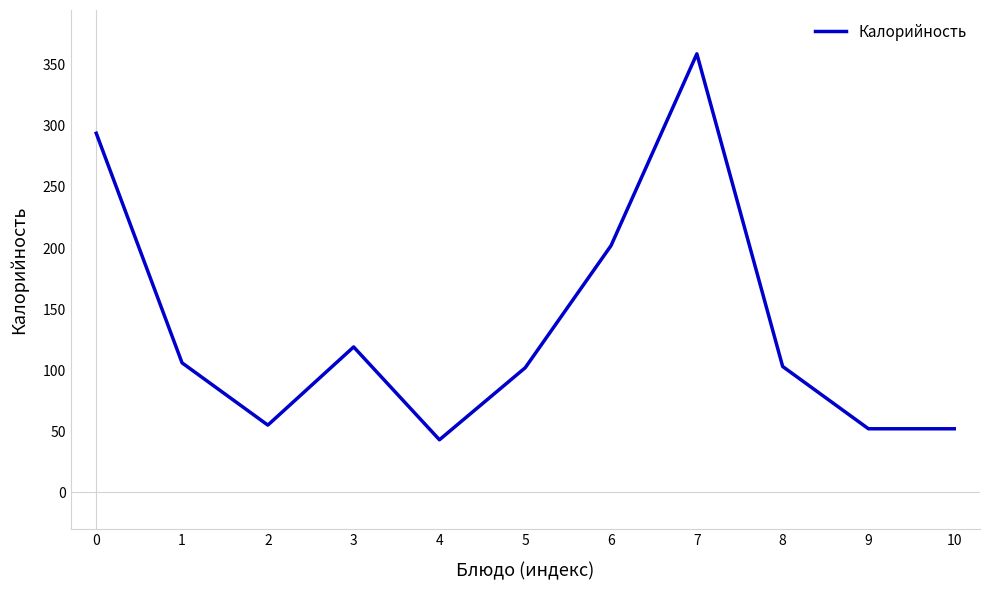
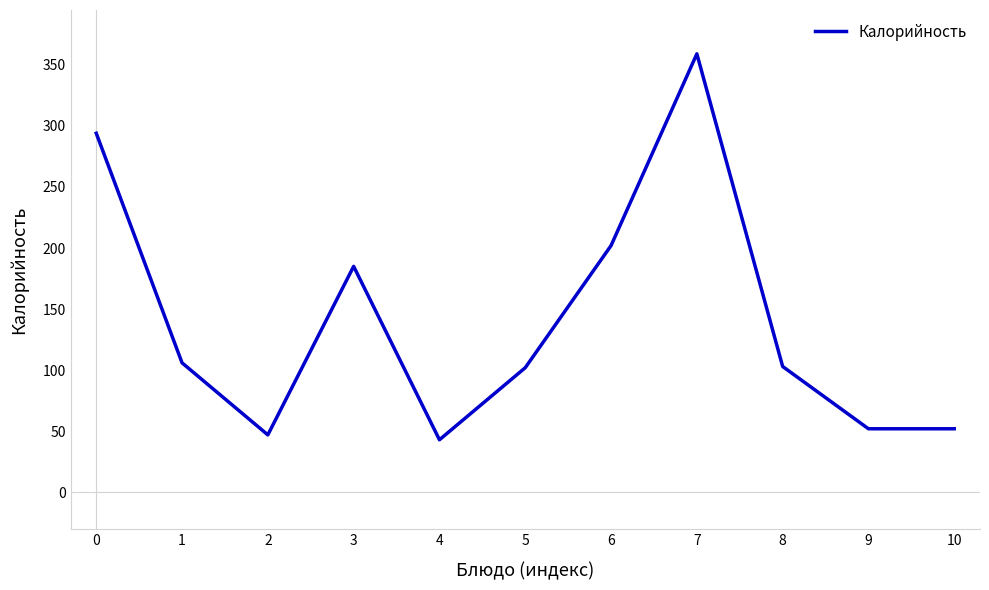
2: 55 -> 47
3: 119 -> 185
